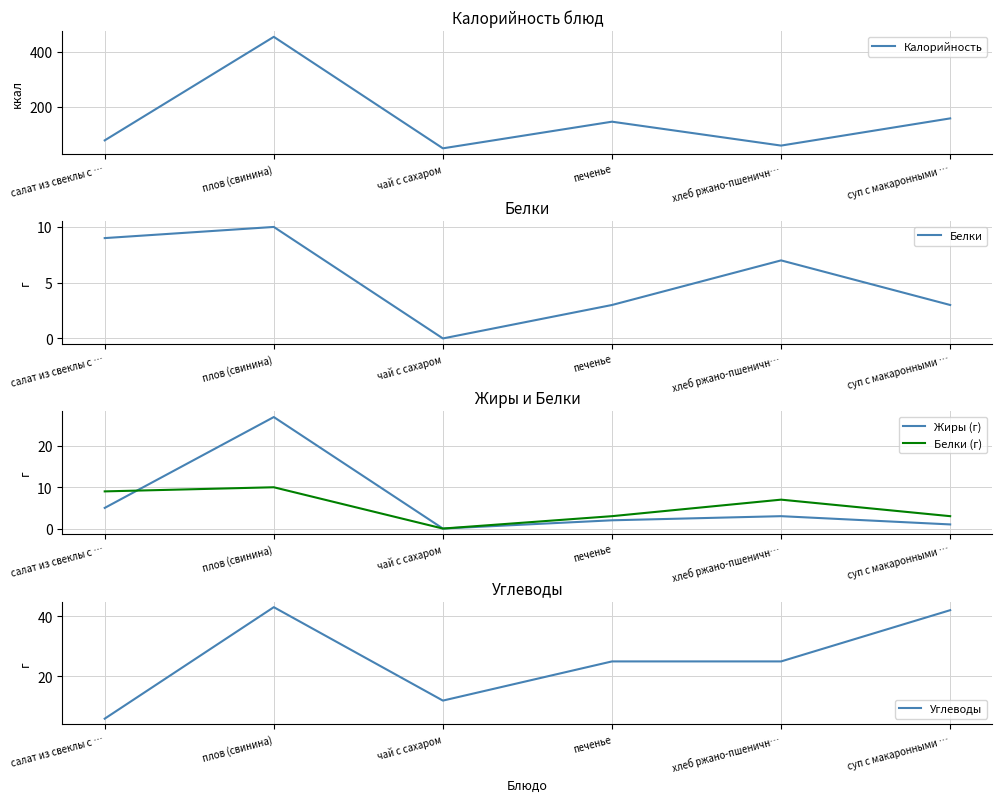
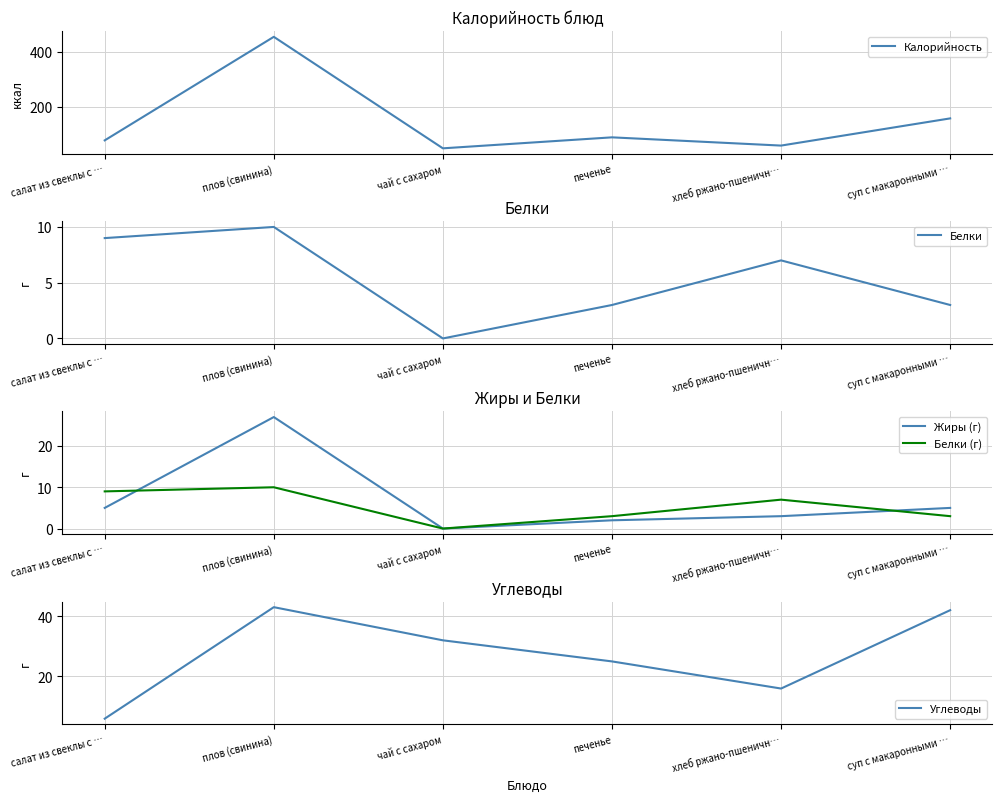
Калорийность блюд, печенье: 150 -> 90
Жиры и Белки, Жиры (г), суп с макаронными …: 1 -> 5
Углеводы, чай с сахаром: 12 -> 32
Углеводы, хлеб ржано-пшеничн…: 25 -> 16
